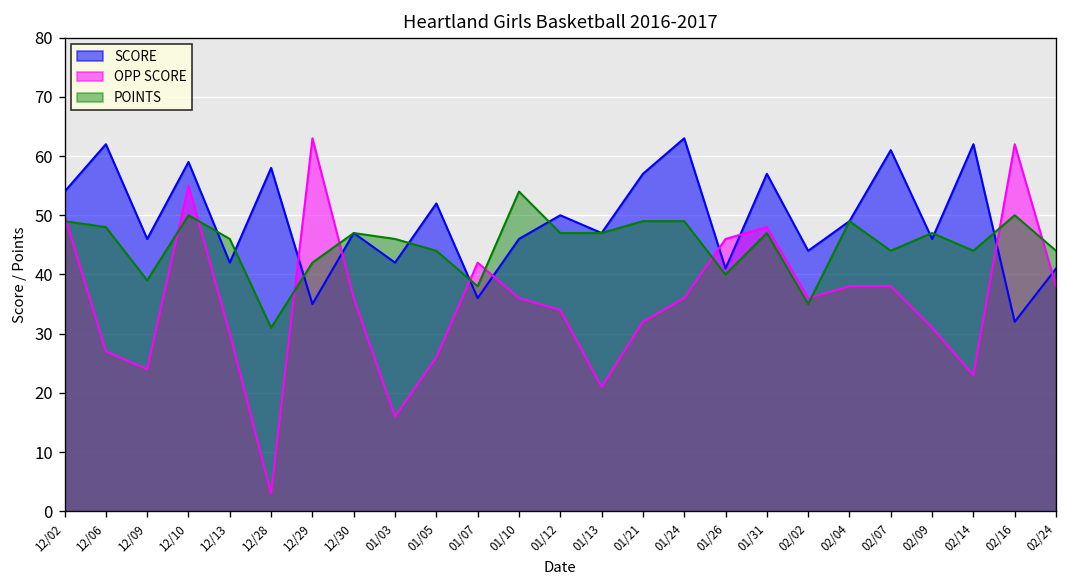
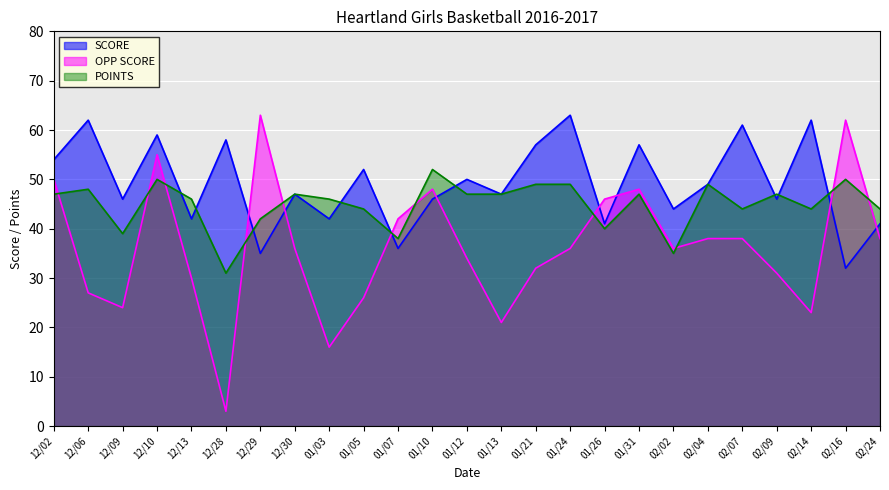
POINTS, 12/02: 49 -> 47
OPP SCORE, 01/10: 36 -> 48
POINTS, 01/10: 54 -> 52
